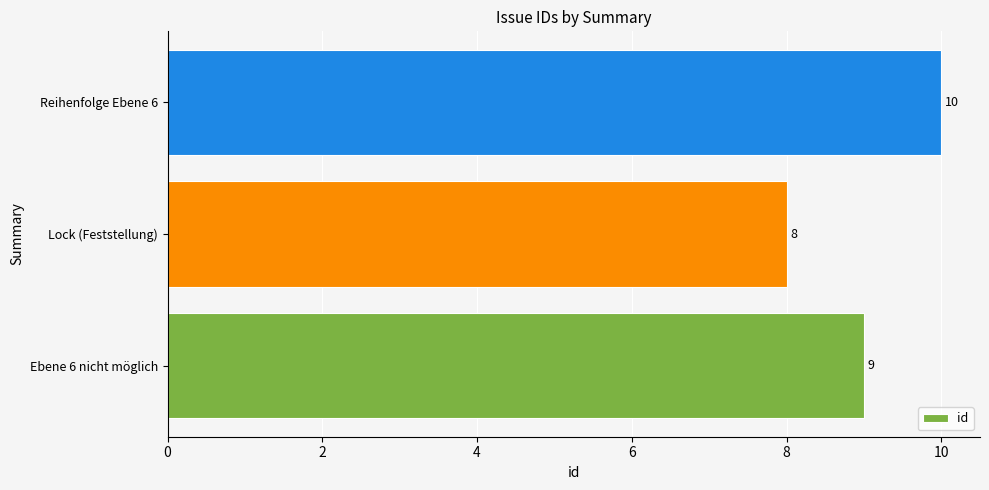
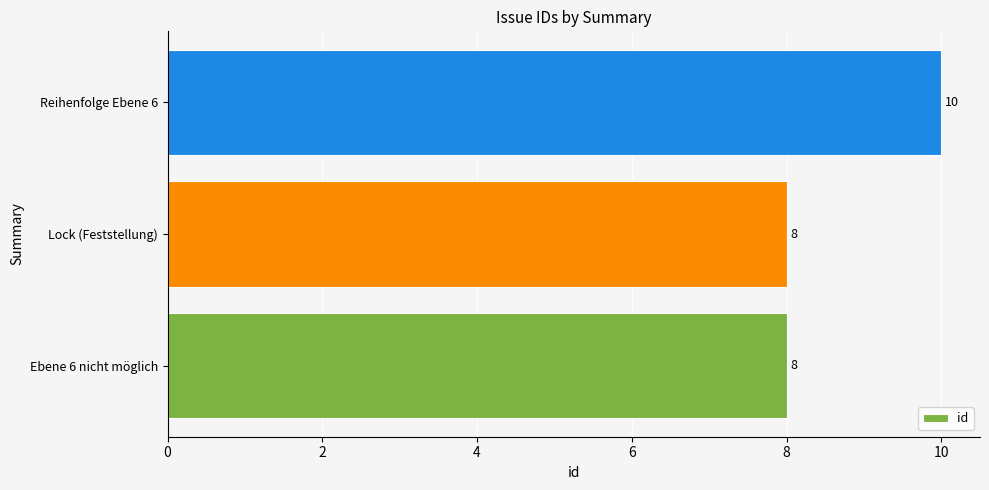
Ebene 6 nicht möglich: 9 -> 8
